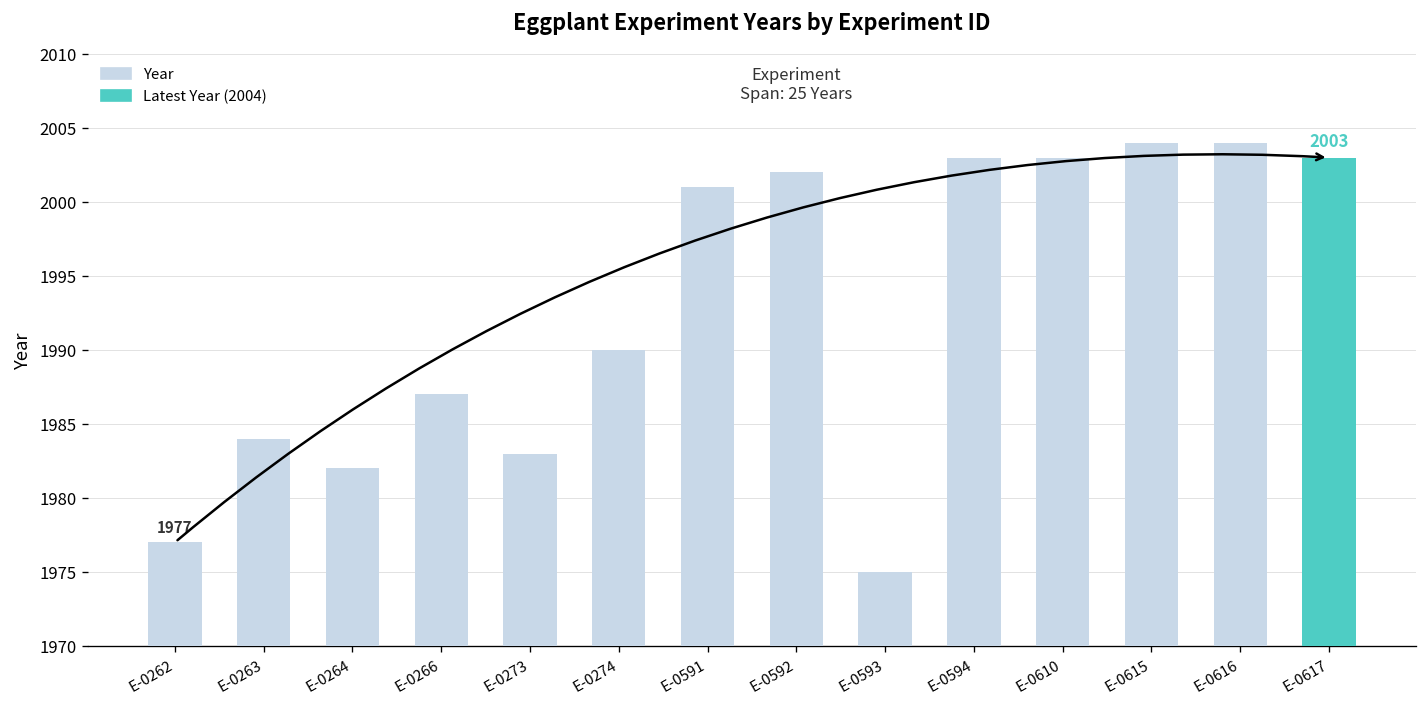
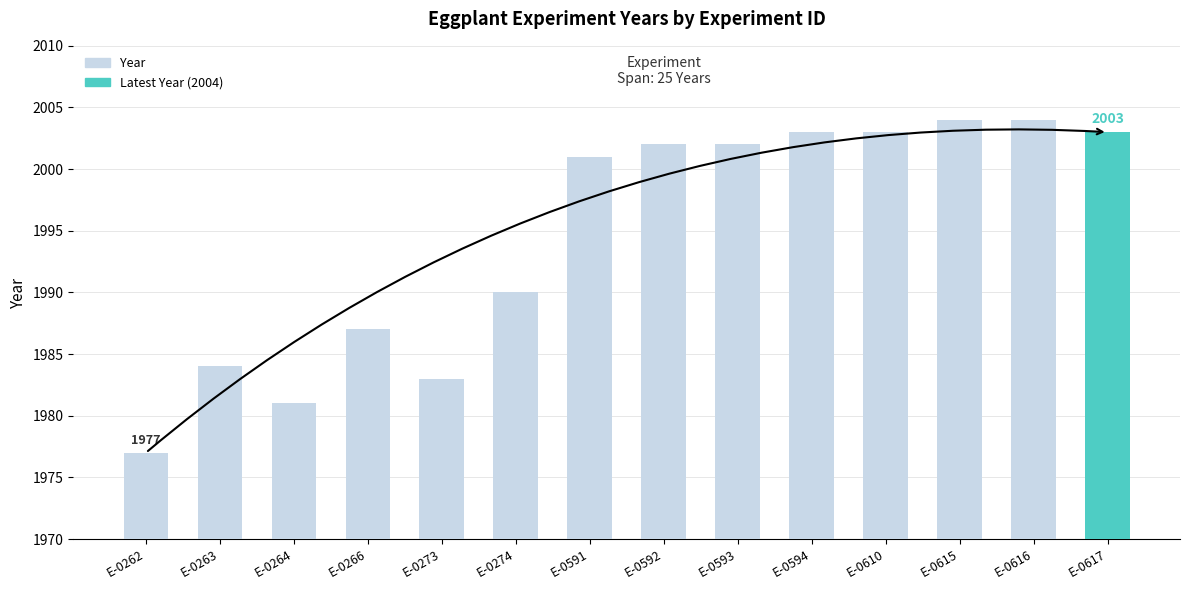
E-0264: 1982 -> 1981
E-0593: 1975 -> 2002
